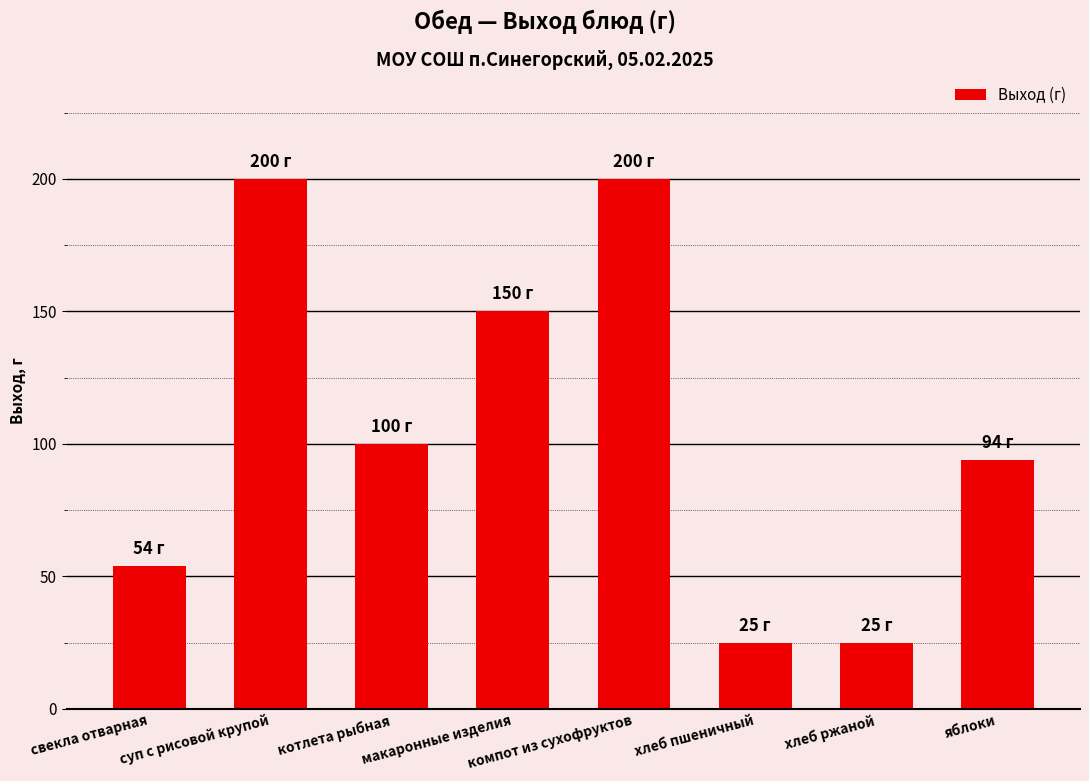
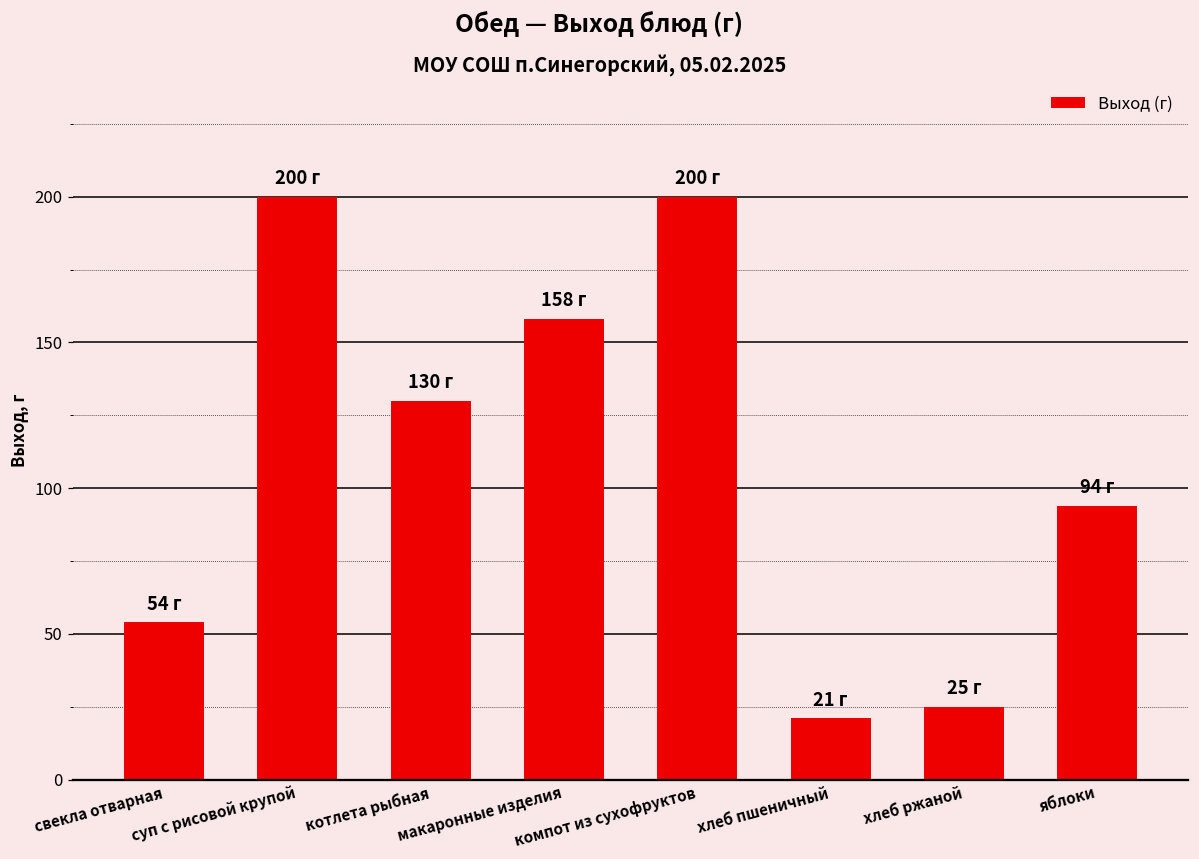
котлета рыбная: 100 -> 130
макаронные изделия: 150 -> 158
хлеб пшеничный: 25 -> 21
